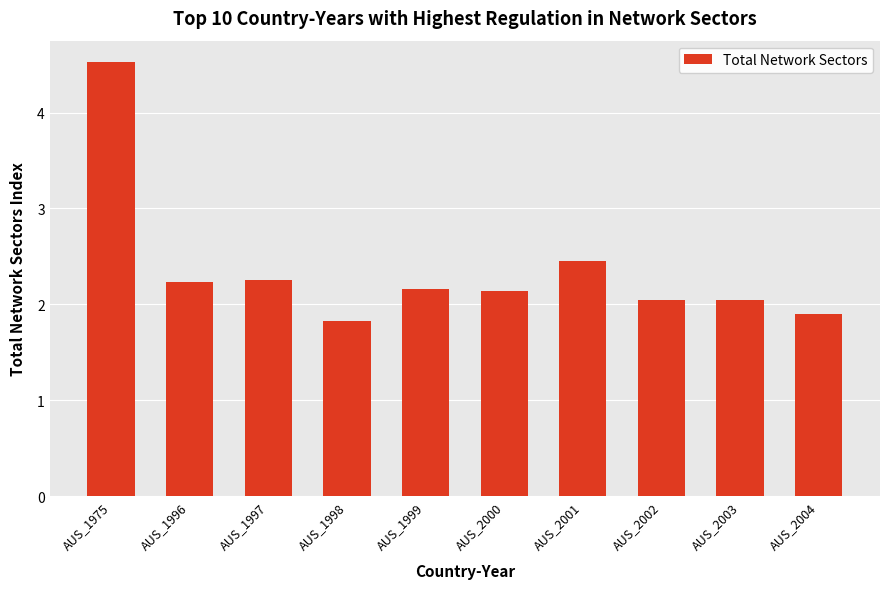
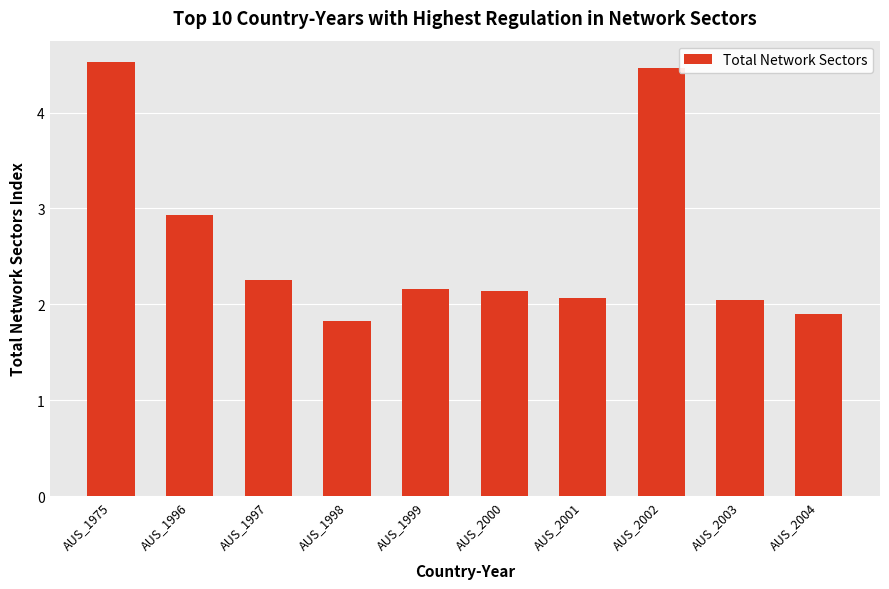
AUS_1996: 2.2 -> 2.9
AUS_2001: 2.5 -> 2.1
AUS_2002: 2.0 -> 4.5
